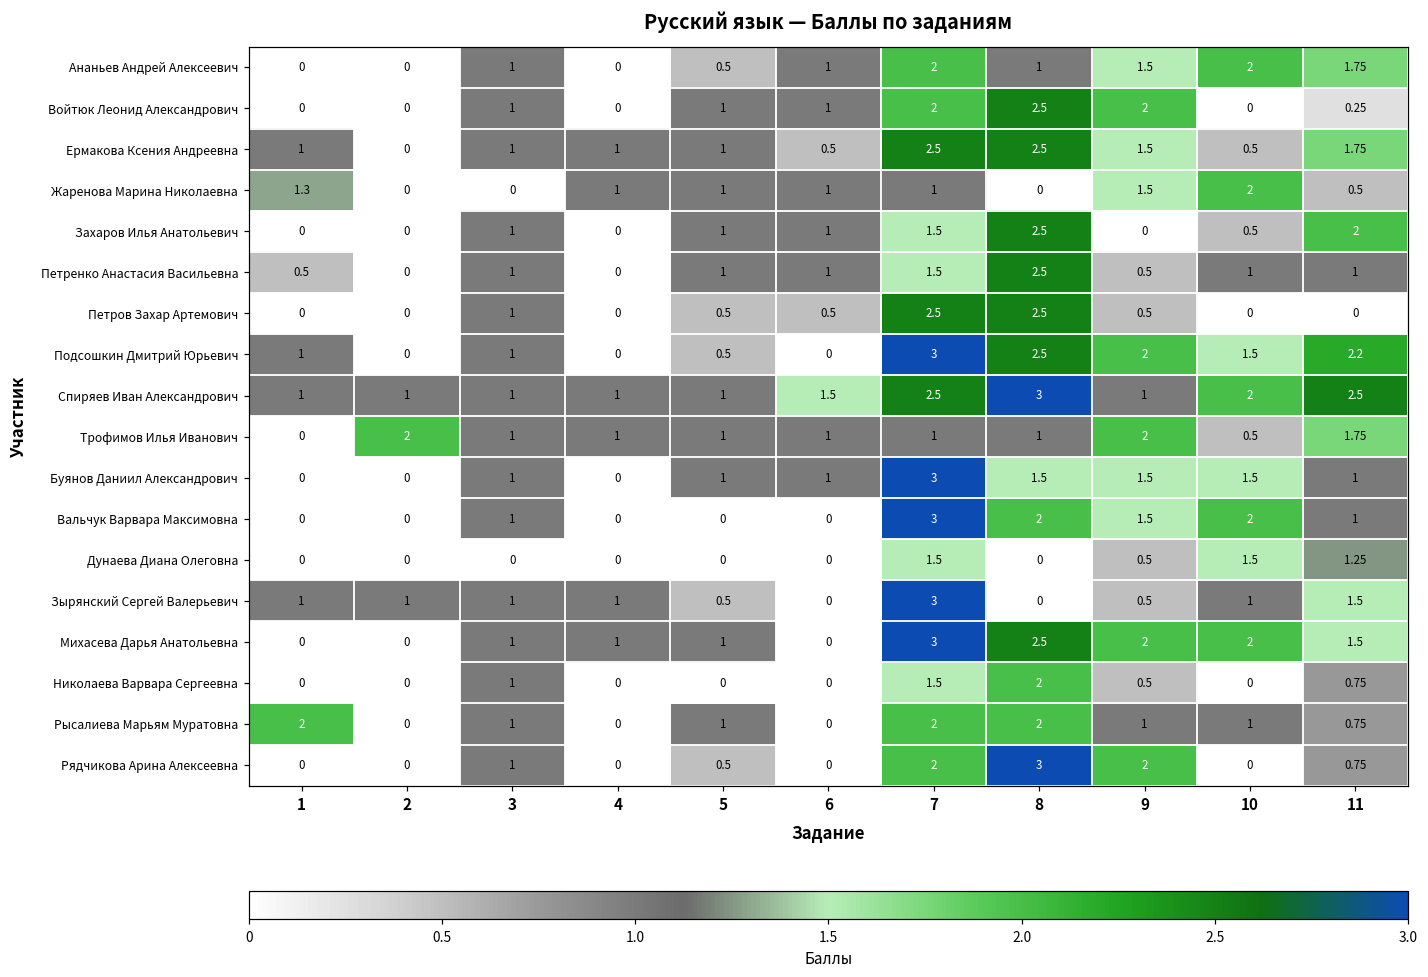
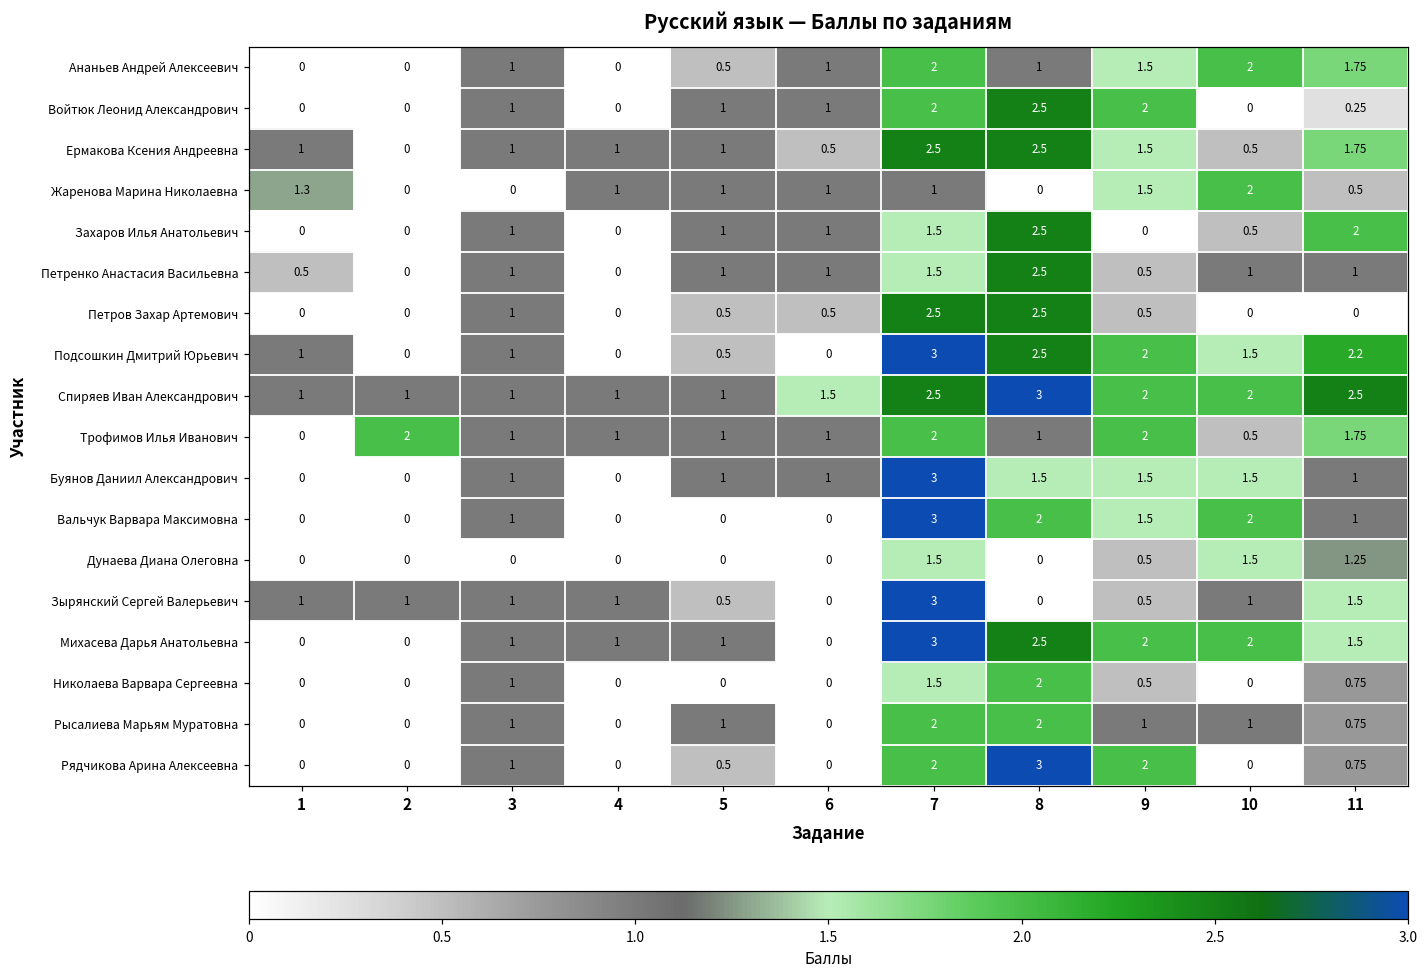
Спиряев Иван Александрович, 9: 1 -> 2
Трофимов Илья Иванович, 7: 1 -> 2
Рысалиева Марьям Муратовна, 1: 2 -> 0
